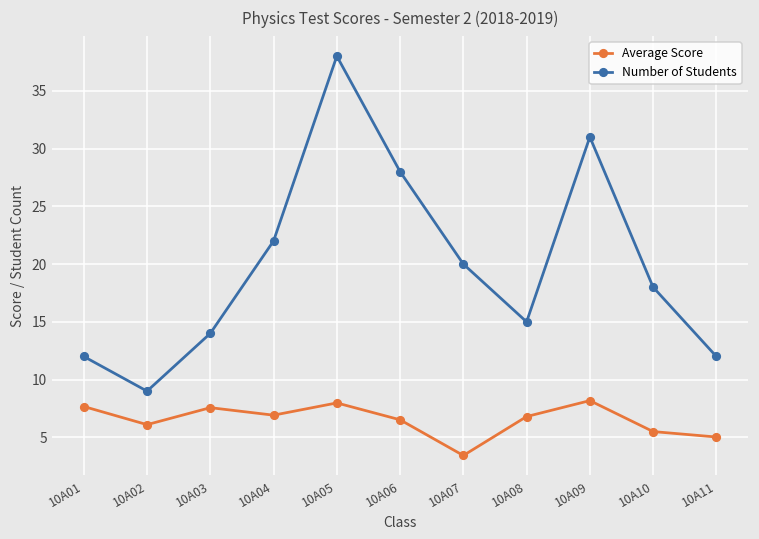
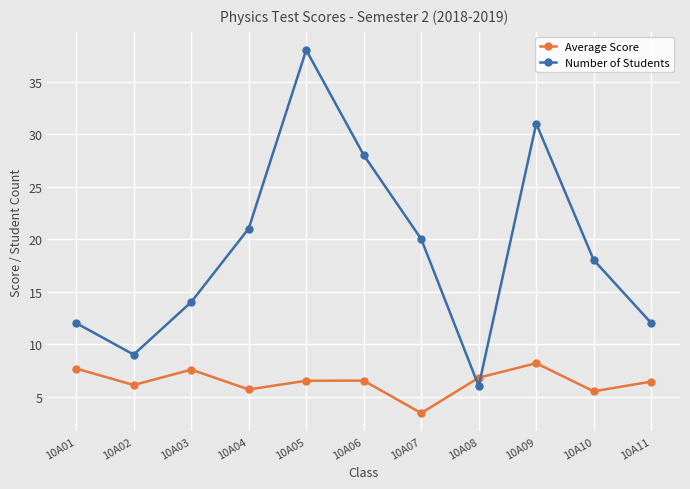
Average Score, 10A04: 6.9 -> 5.7
Number of Students, 10A04: 22 -> 21
Average Score, 10A05: 8.0 -> 6.5
Number of Students, 10A08: 15 -> 6
Average Score, 10A11: 5.0 -> 6.4
